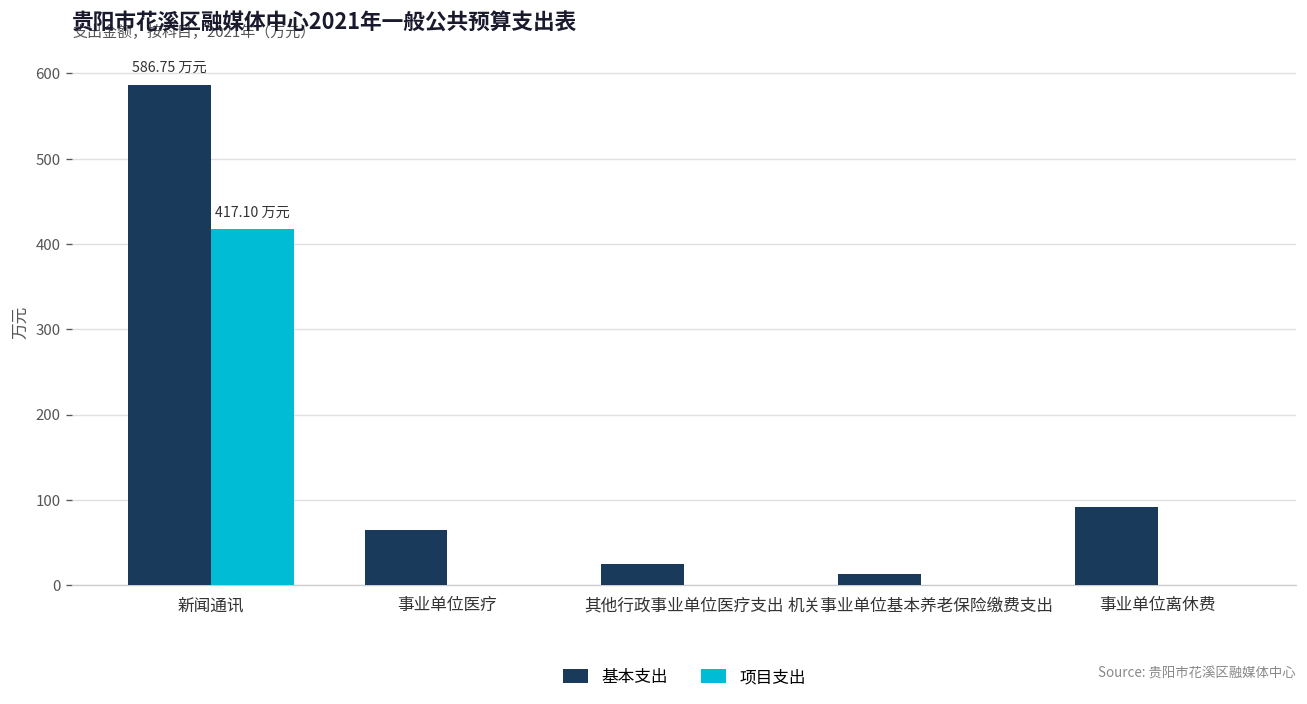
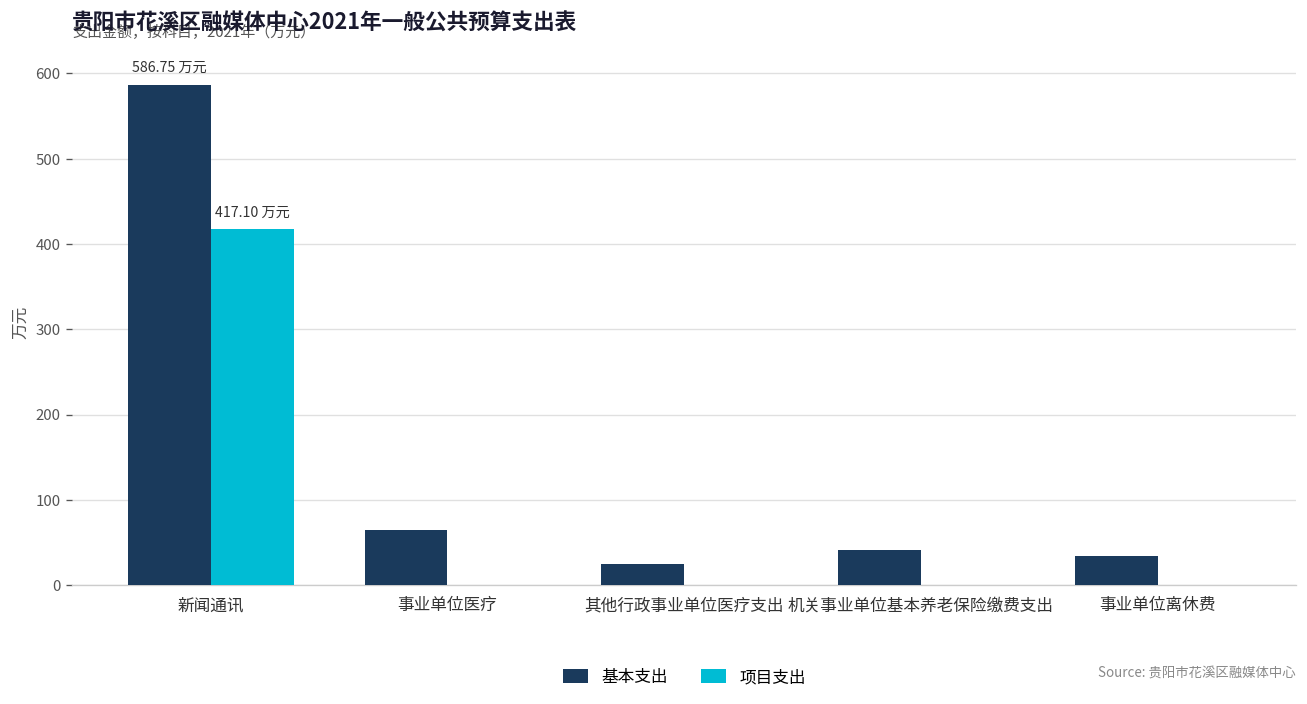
基本支出, 机关事业单位基本养老保险缴费支出: 10 -> 40
基本支出, 事业单位离休费: 90 -> 30
